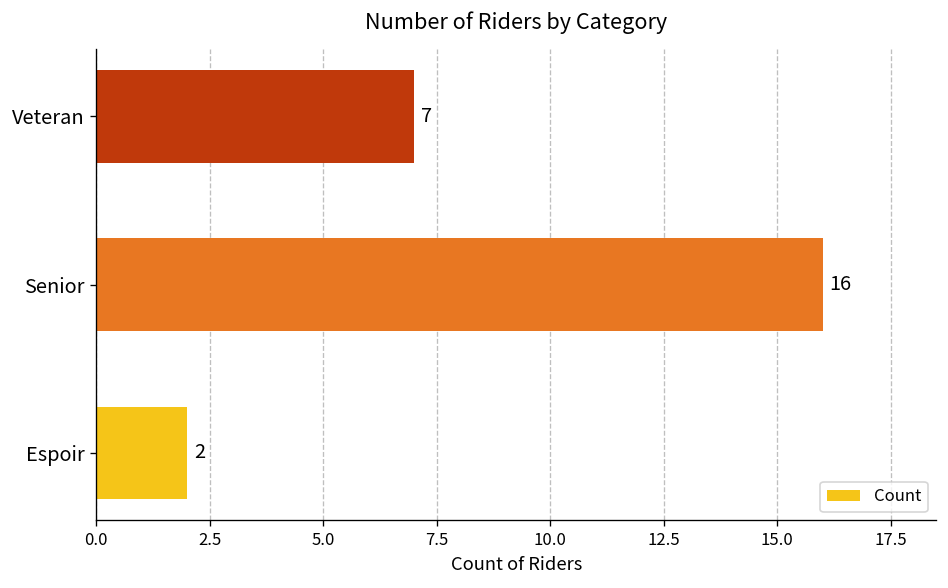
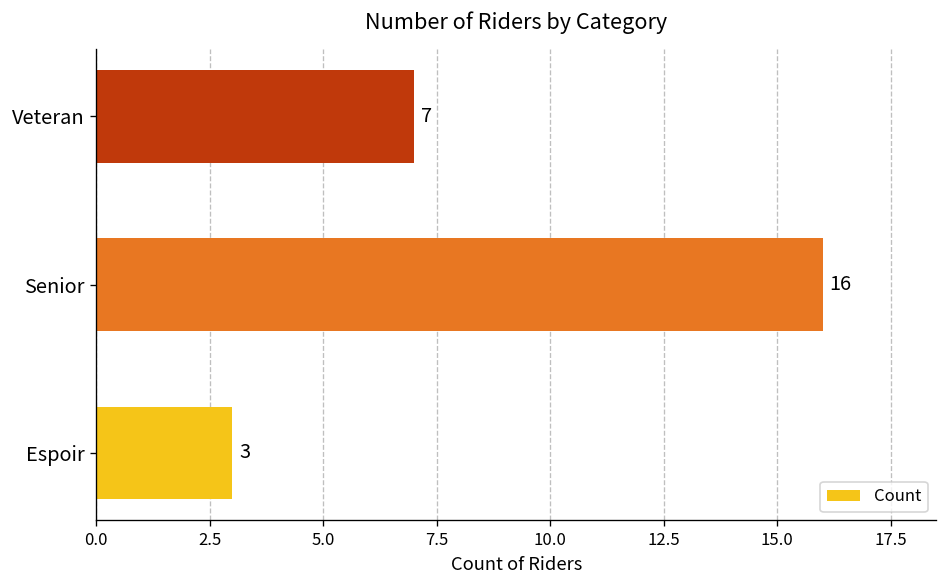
Espoir: 2 -> 3
